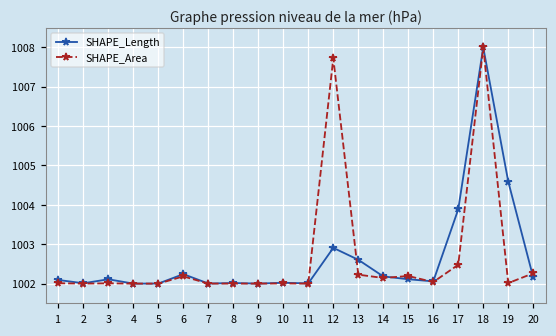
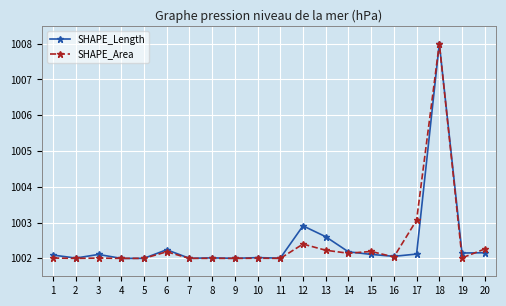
SHAPE_Area, 12: 1007.7 -> 1002.4
SHAPE_Length, 17: 1003.9 -> 1002.1
SHAPE_Area, 17: 1002.5 -> 1003.1
SHAPE_Length, 19: 1004.6 -> 1002.1
